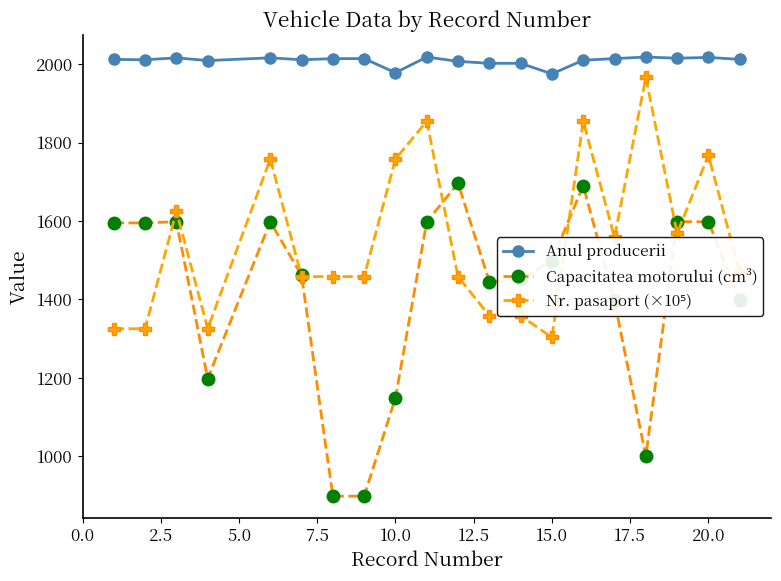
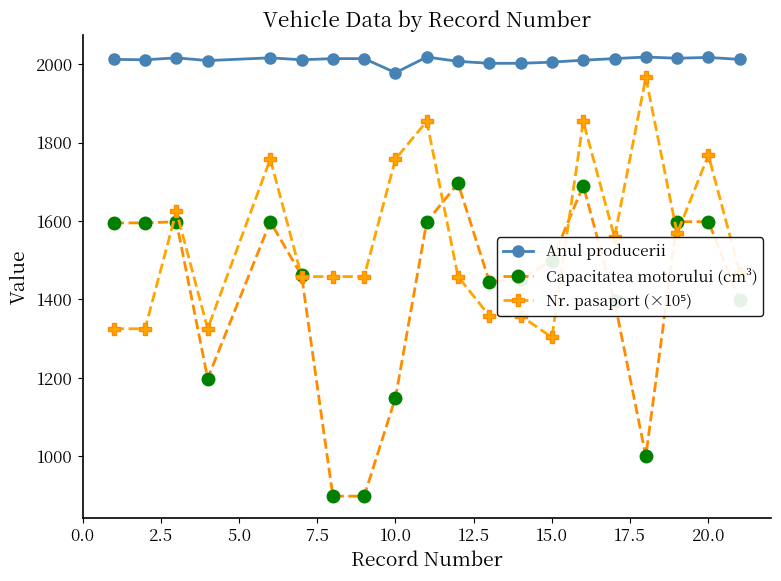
Anul producerii, 15.0: 1980 -> 2010
